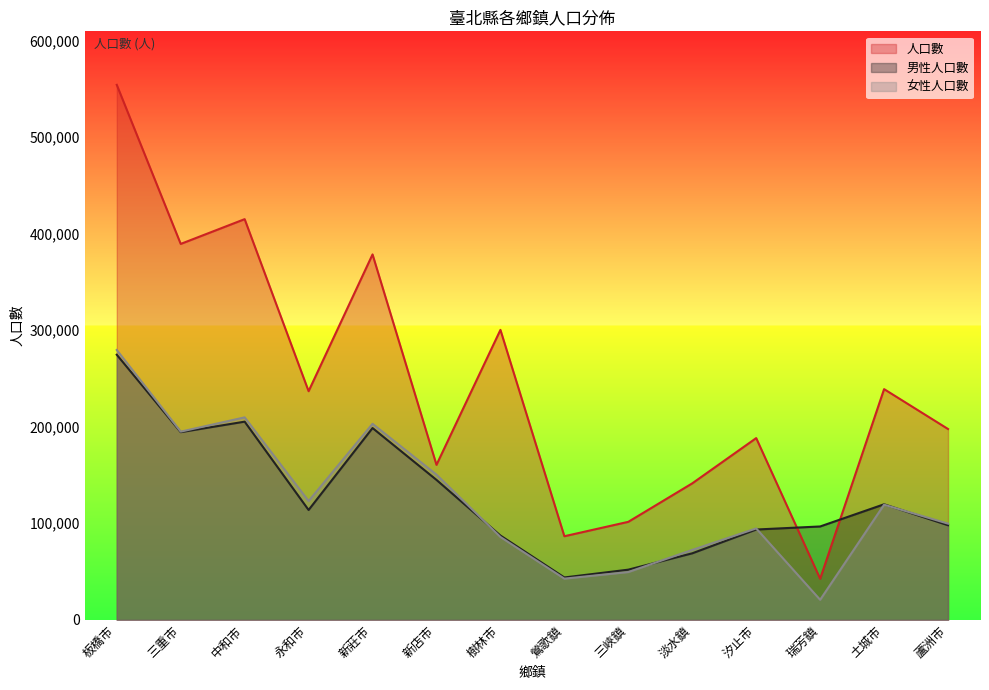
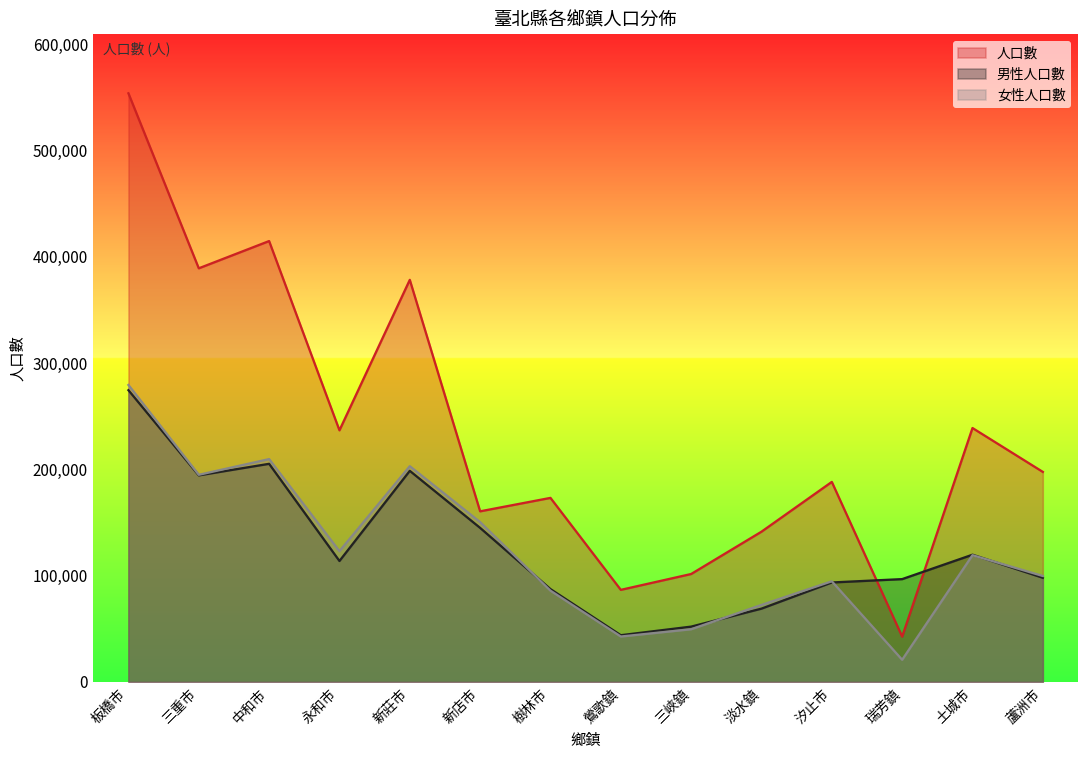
人口數, 樹林市: 300,000 -> 170,000
